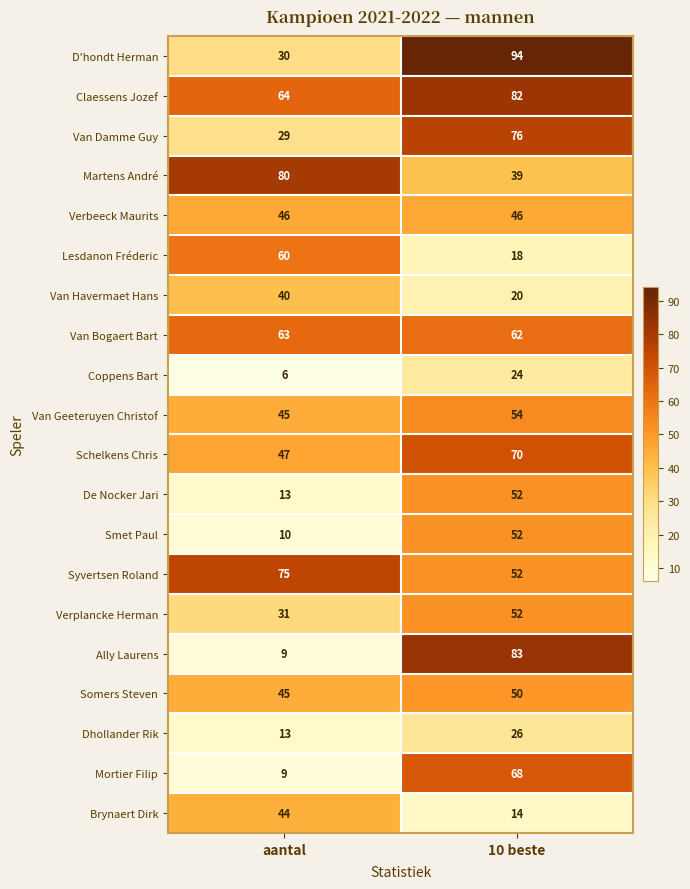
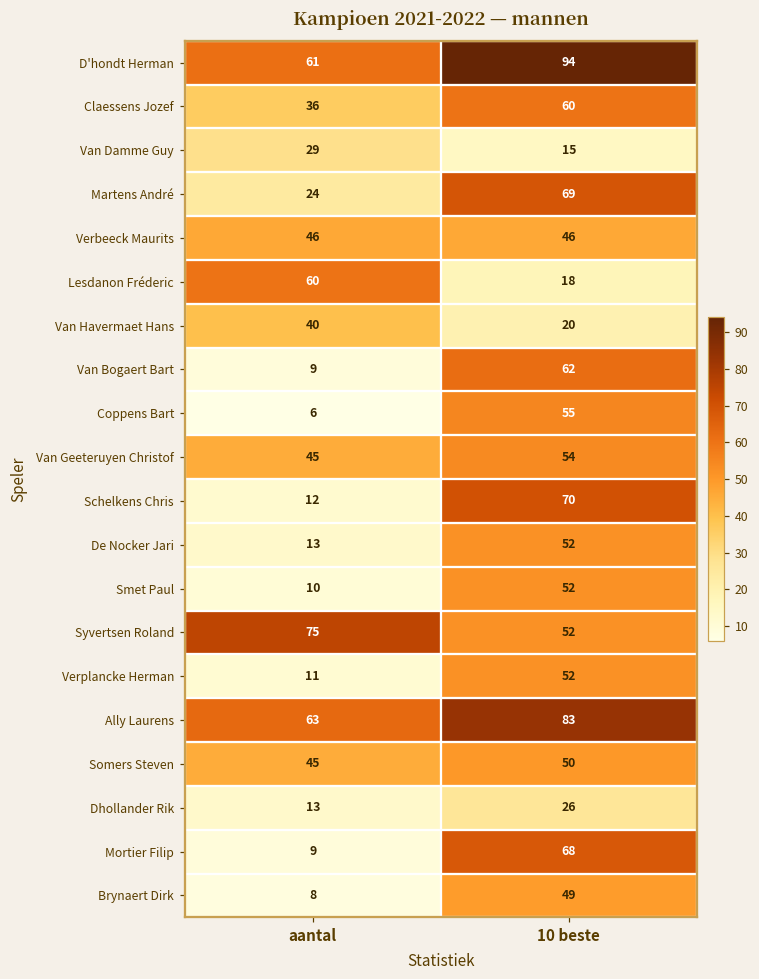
D'hondt Herman, aantal: 30 -> 61
Claessens Jozef, aantal: 64 -> 36
Claessens Jozef, 10 beste: 82 -> 60
Van Damme Guy, 10 beste: 76 -> 15
Martens André, aantal: 80 -> 24
Martens André, 10 beste: 39 -> 69
Van Bogaert Bart, aantal: 63 -> 9
Coppens Bart, 10 beste: 24 -> 55
Schelkens Chris, aantal: 47 -> 12
Verplancke Herman, aantal: 31 -> 11
Ally Laurens, aantal: 9 -> 63
Brynaert Dirk, aantal: 44 -> 8
Brynaert Dirk, 10 beste: 14 -> 49
